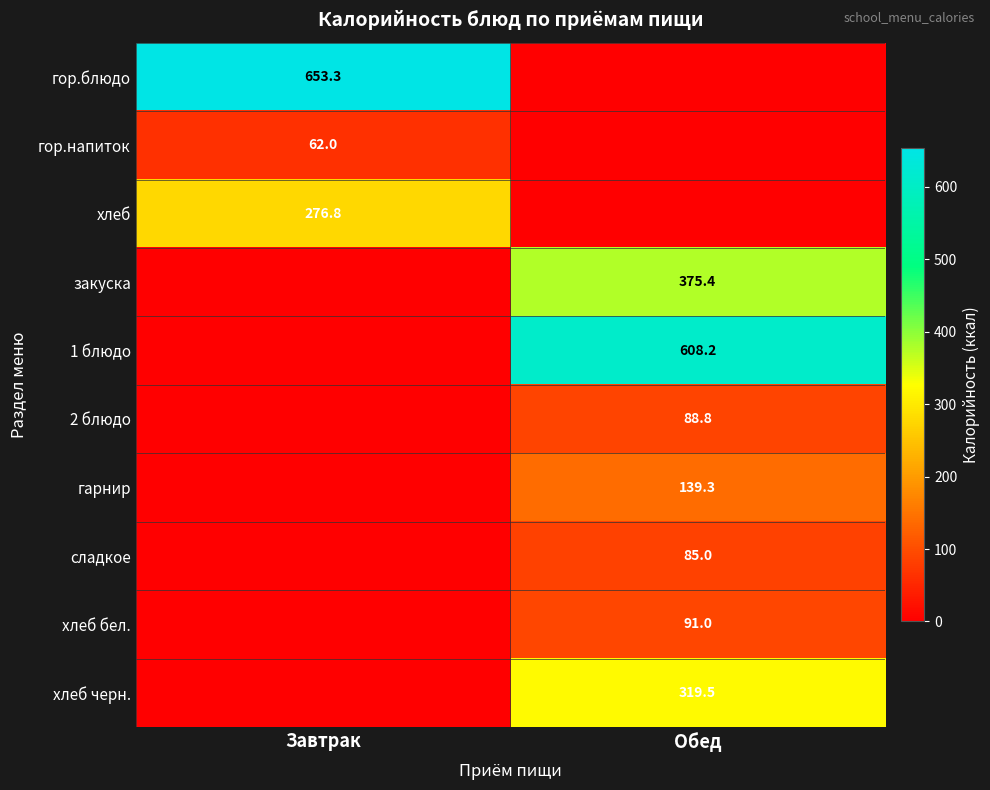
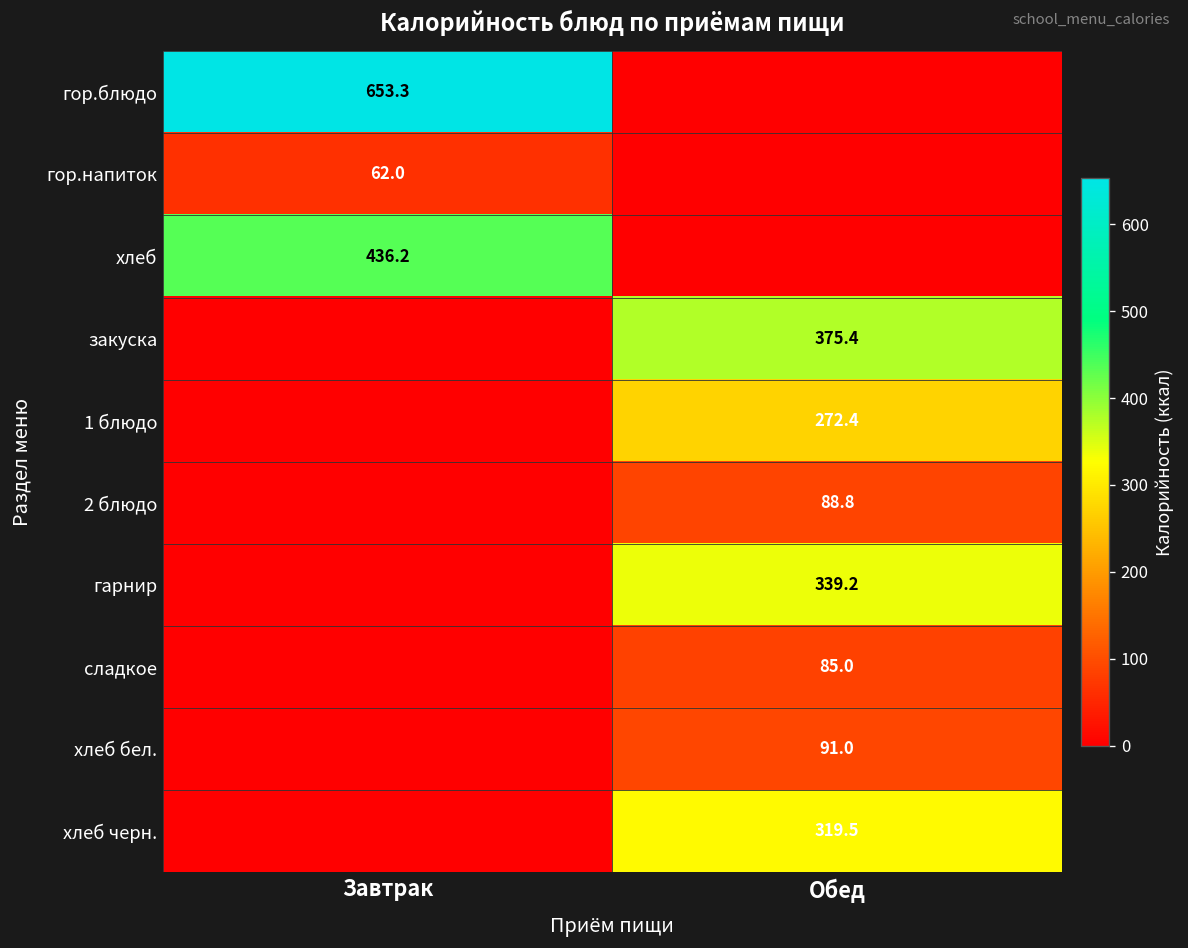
хлеб, Завтрак: 276.8 -> 436.2
1 блюдо, Обед: 608.2 -> 272.4
гарнир, Обед: 139.3 -> 339.2
